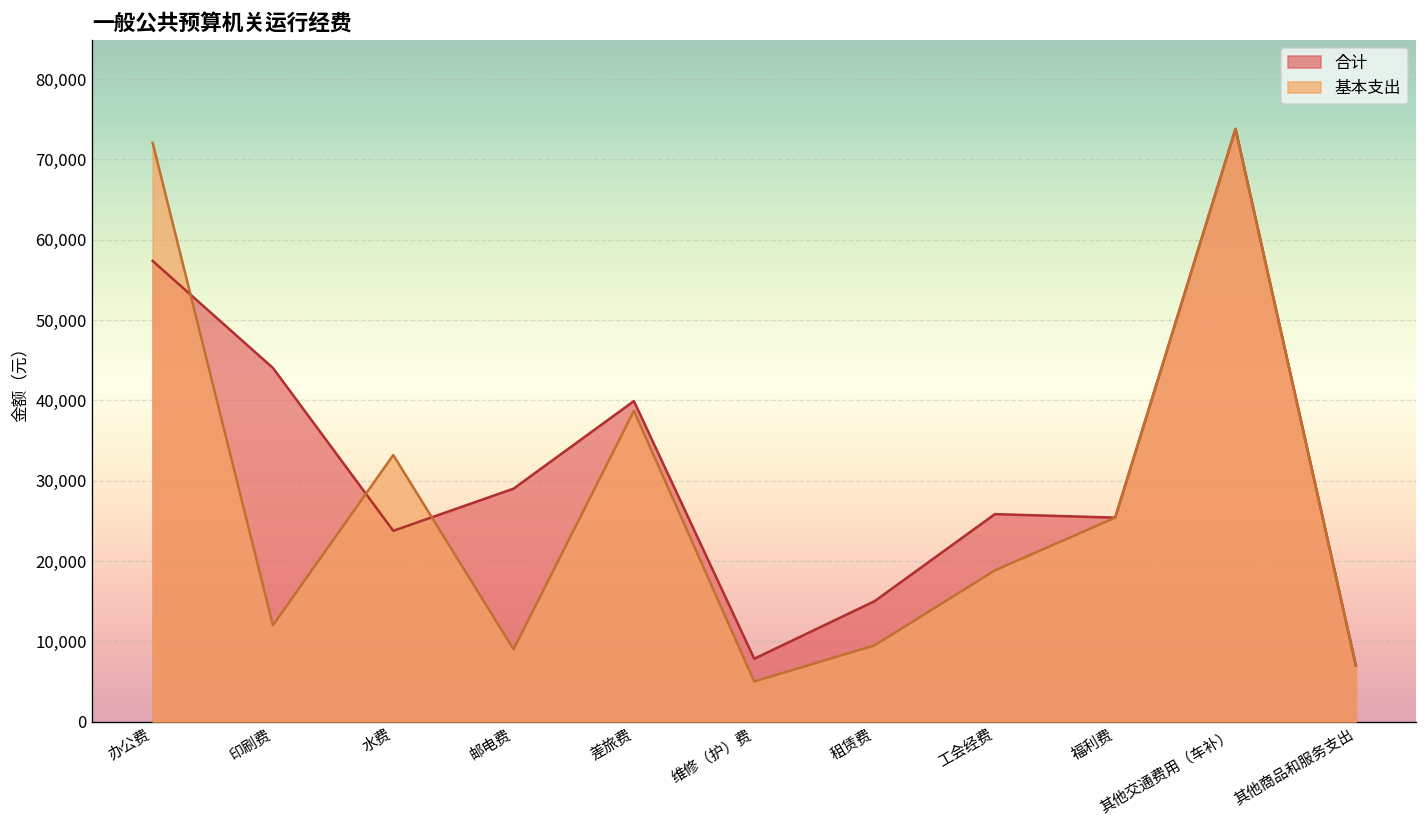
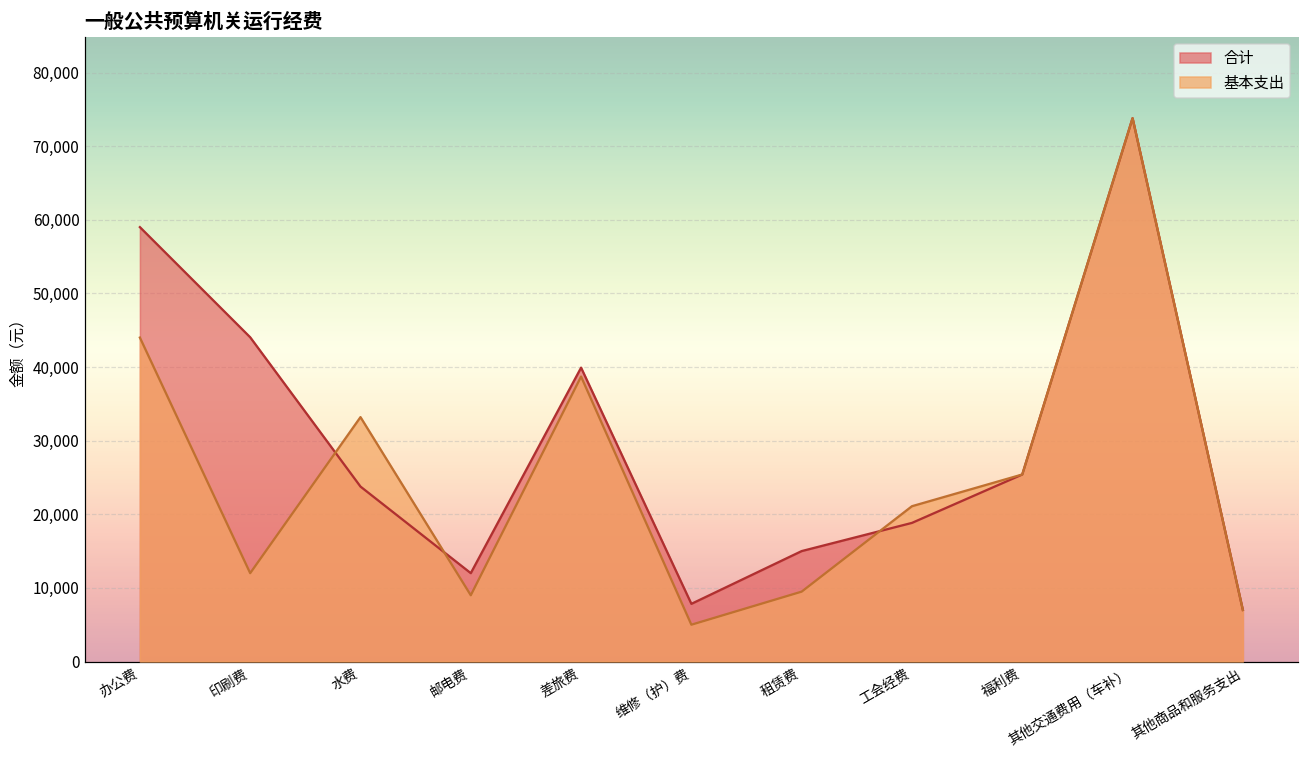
合计, 办公费: 57,000 -> 59,000
基本支出, 办公费: 72,000 -> 44,000
合计, 邮电费: 29,000 -> 12,000
合计, 工会经费: 26,000 -> 19,000
基本支出, 工会经费: 19,000 -> 21,000
